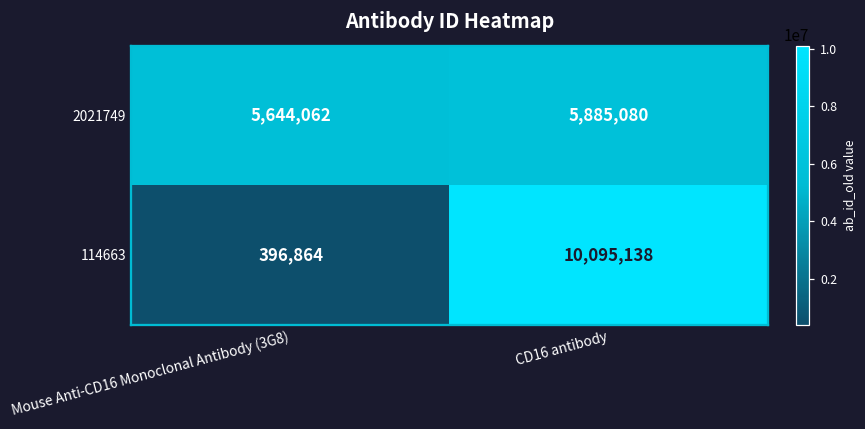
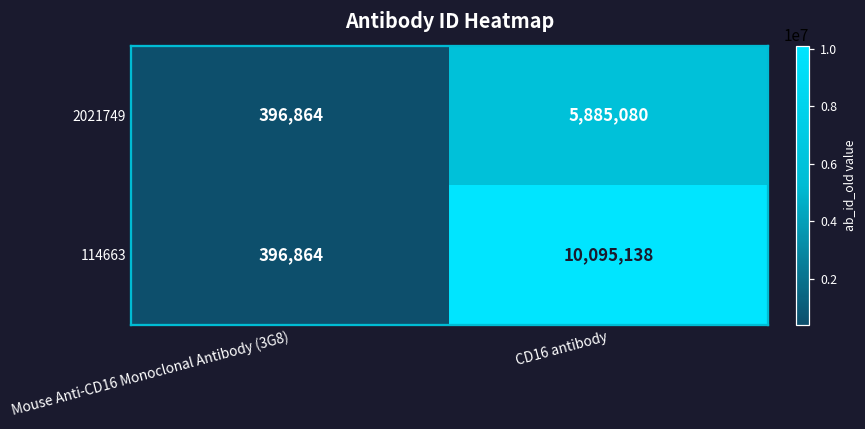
2021749, Mouse Anti-CD16 Monoclonal Antibody (3G8): 5,644,062 -> 396,864
